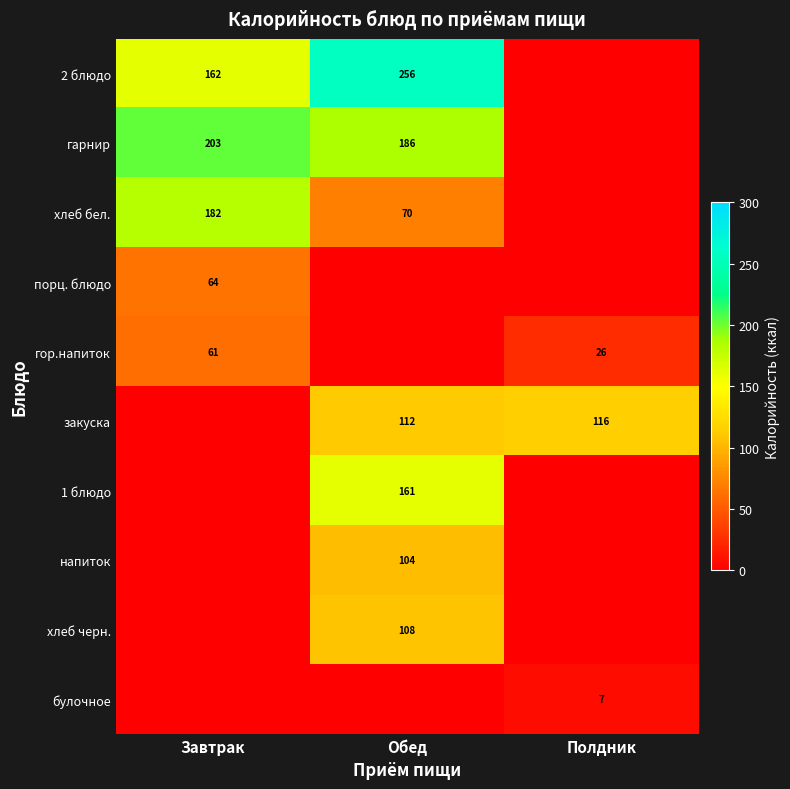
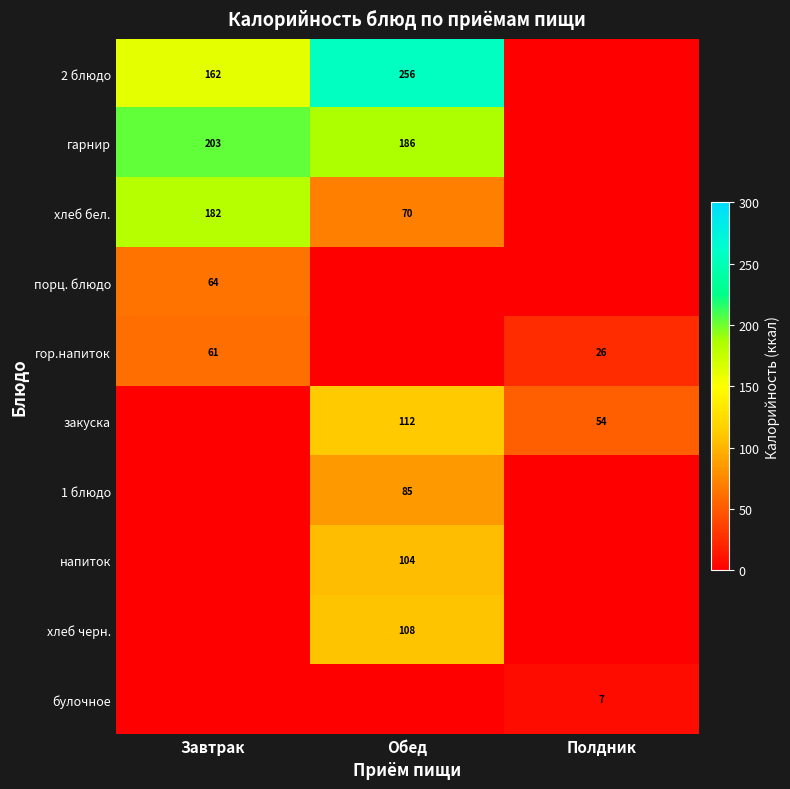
закуска, Полдник: 116 -> 54
1 блюдо, Обед: 161 -> 85
